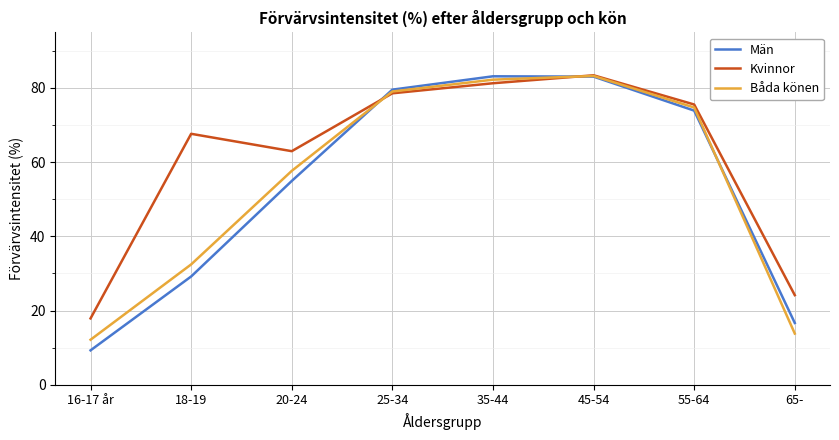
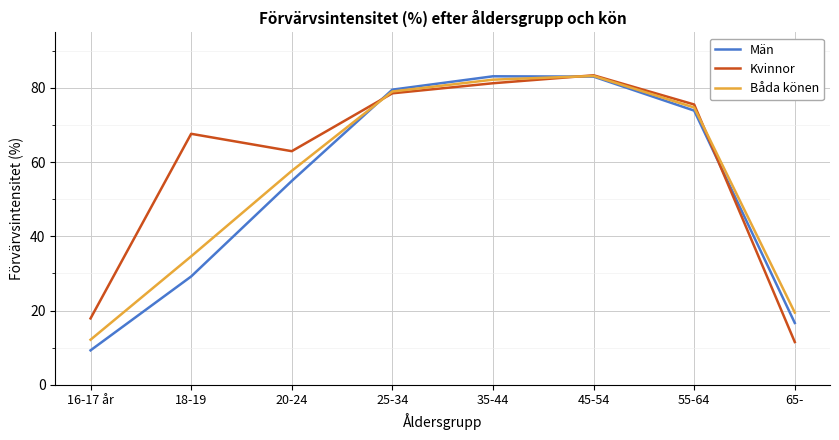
Båda könen, 18-19: 32 -> 35
Kvinnor, 65-: 24 -> 12
Båda könen, 65-: 14 -> 19
